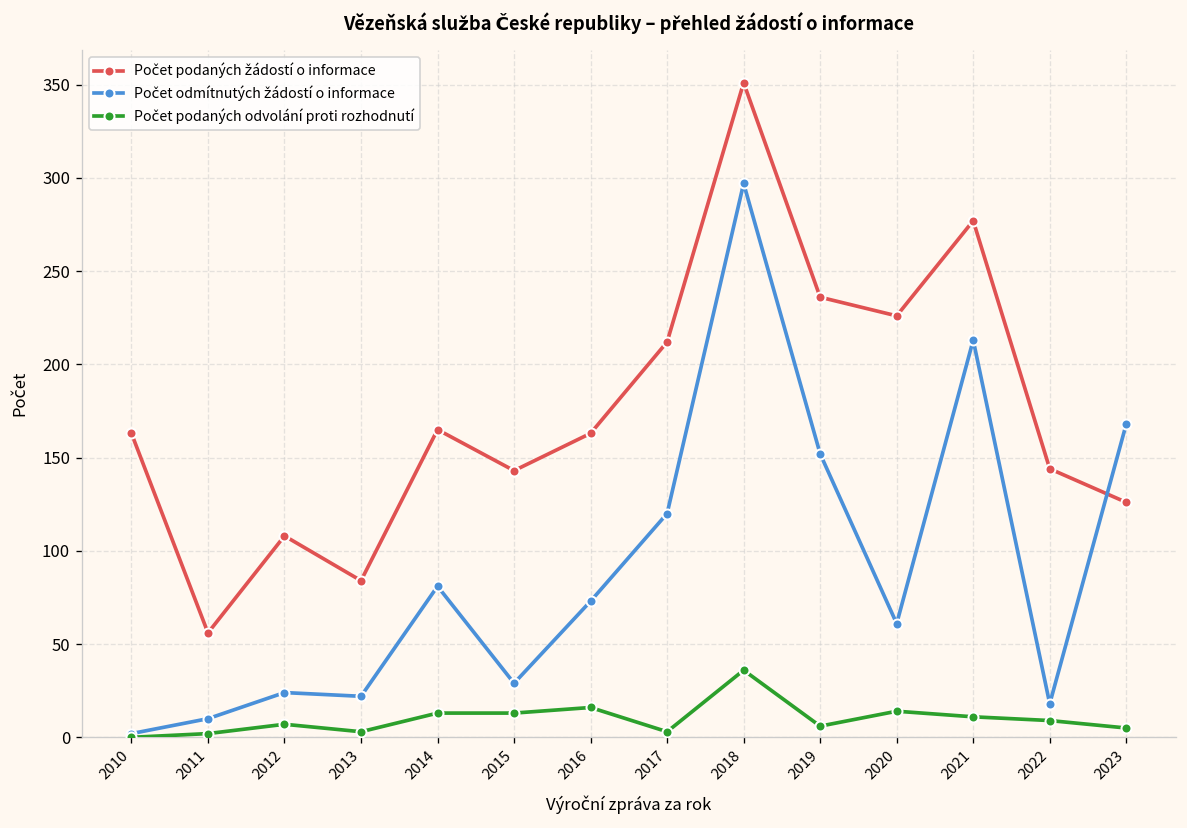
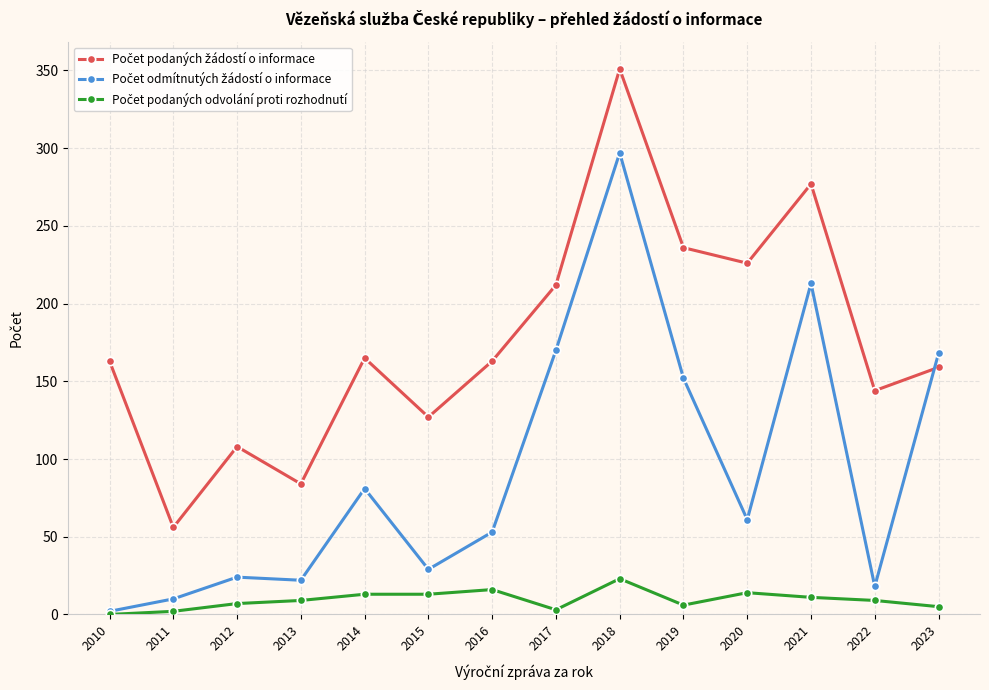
Počet podaných odvolání proti rozhodnutí, 2013: 3 -> 9
Počet podaných žádostí o informace, 2015: 143 -> 127
Počet odmítnutých žádostí o informace, 2016: 73 -> 53
Počet odmítnutých žádostí o informace, 2017: 120 -> 170
Počet podaných odvolání proti rozhodnutí, 2018: 36 -> 23
Počet podaných žádostí o informace, 2023: 126 -> 159
